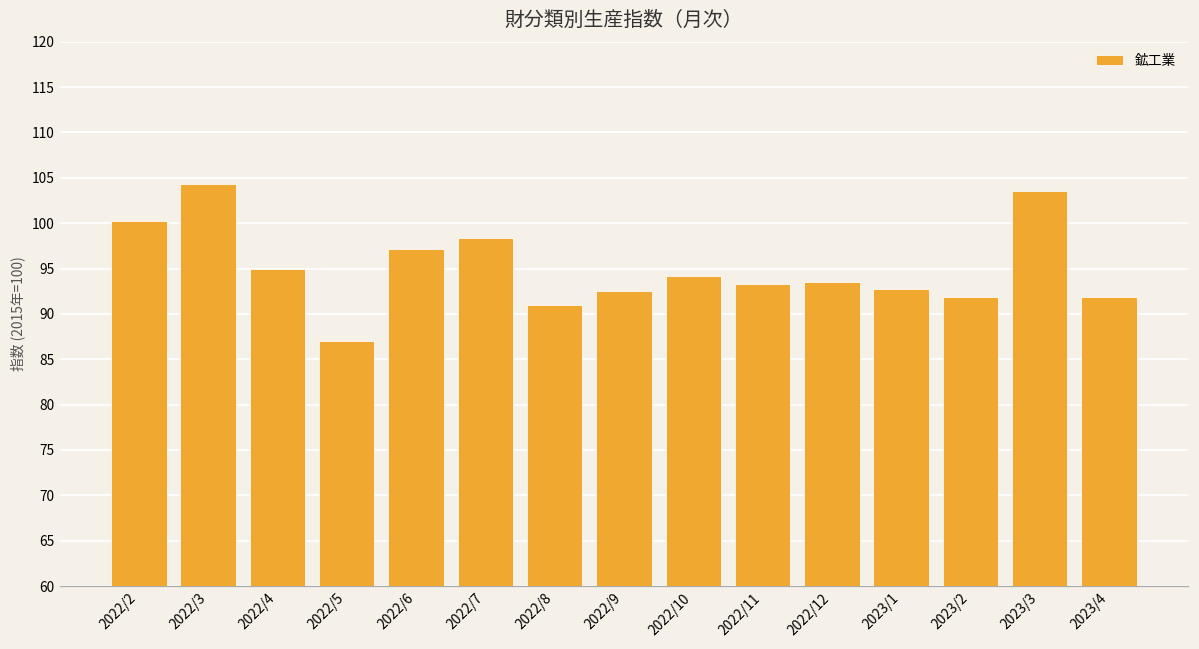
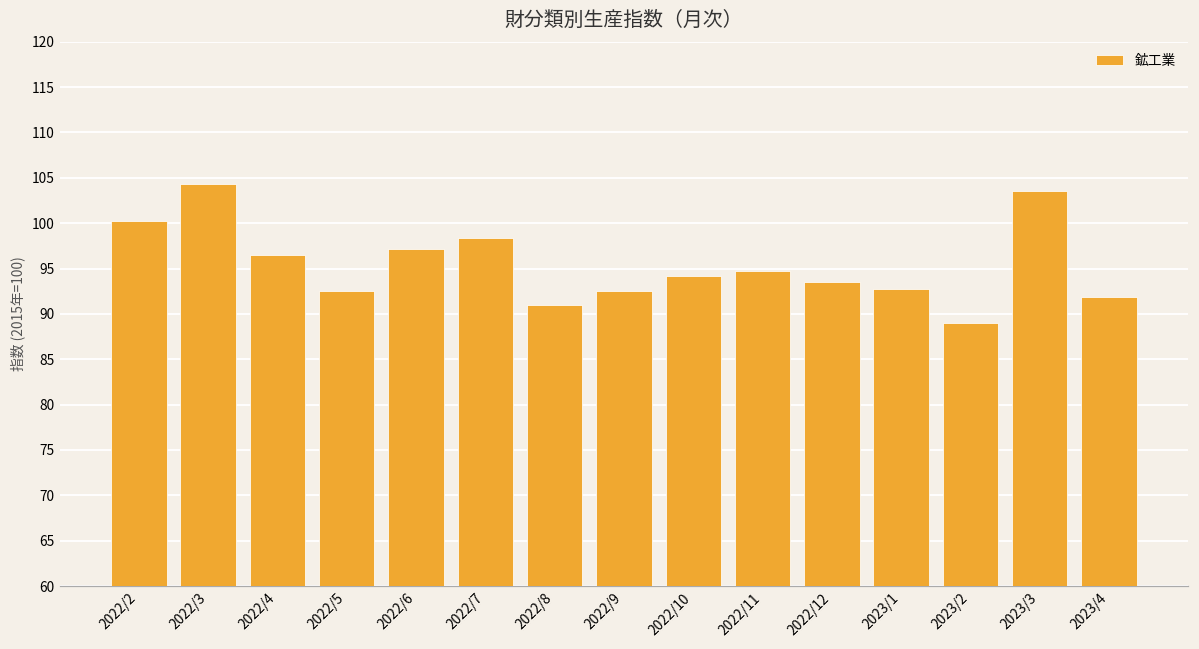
2022/4: 95 -> 97
2022/5: 87 -> 93
2022/11: 93 -> 95
2023/2: 92 -> 89
